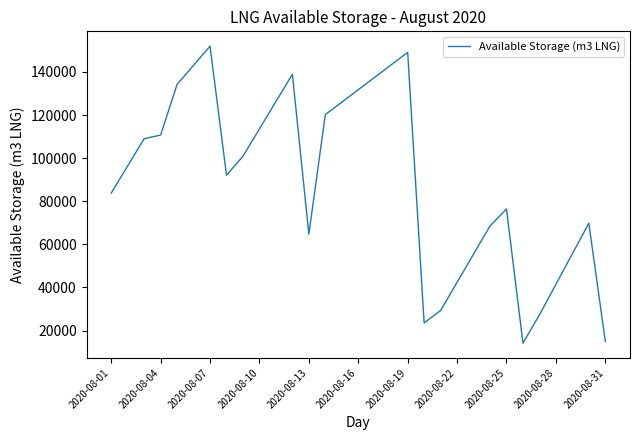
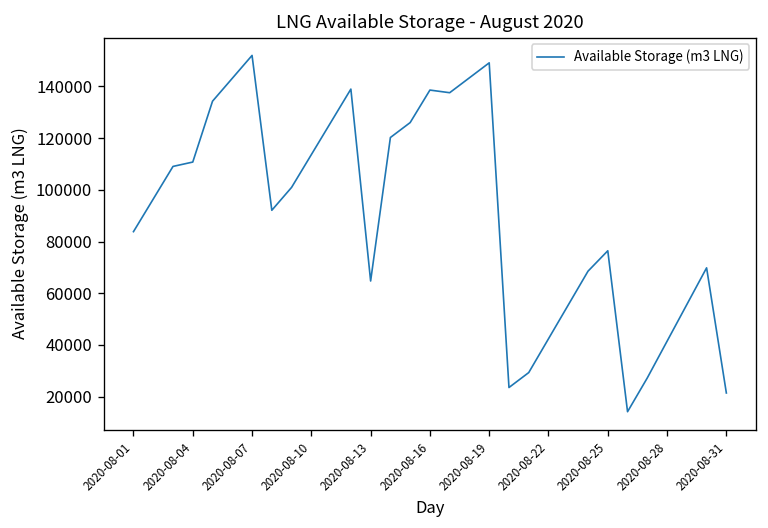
2020-08-16: 132000 -> 139000
2020-08-31: 15000 -> 21000
